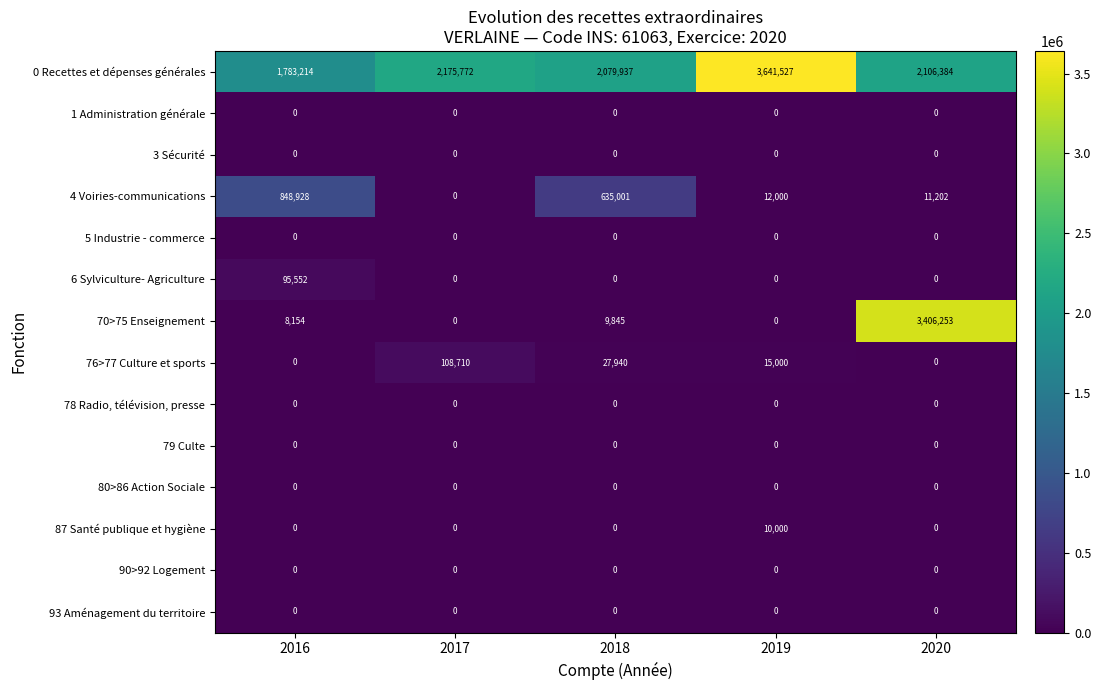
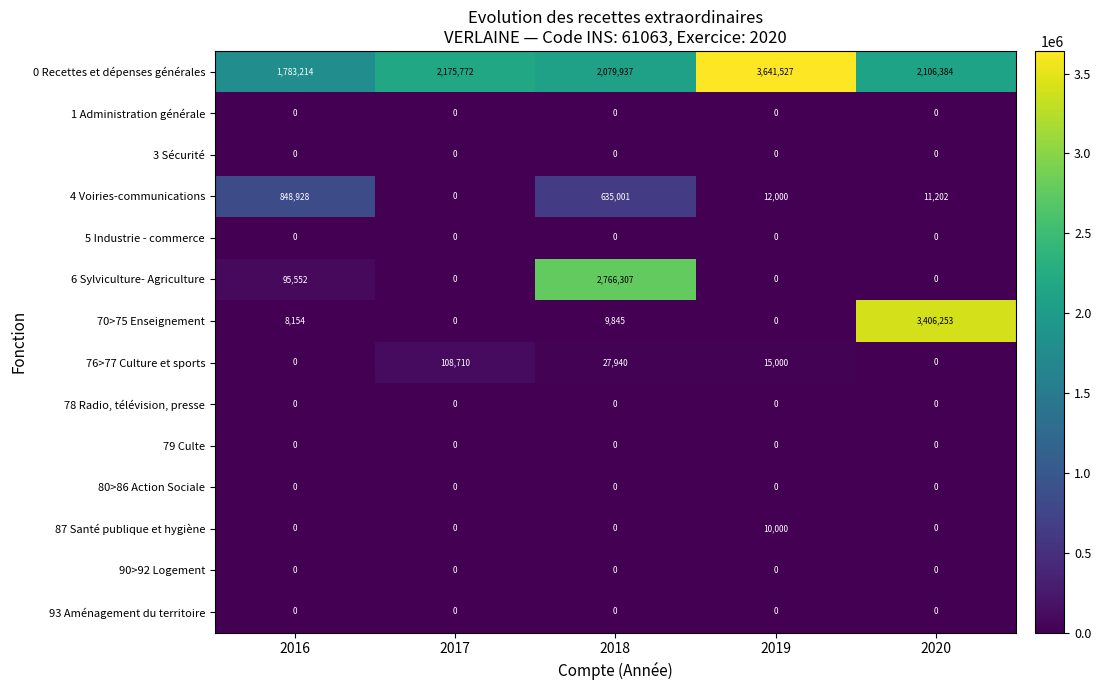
6 Sylviculture- Agriculture, 2018: 0 -> 2,766,307
